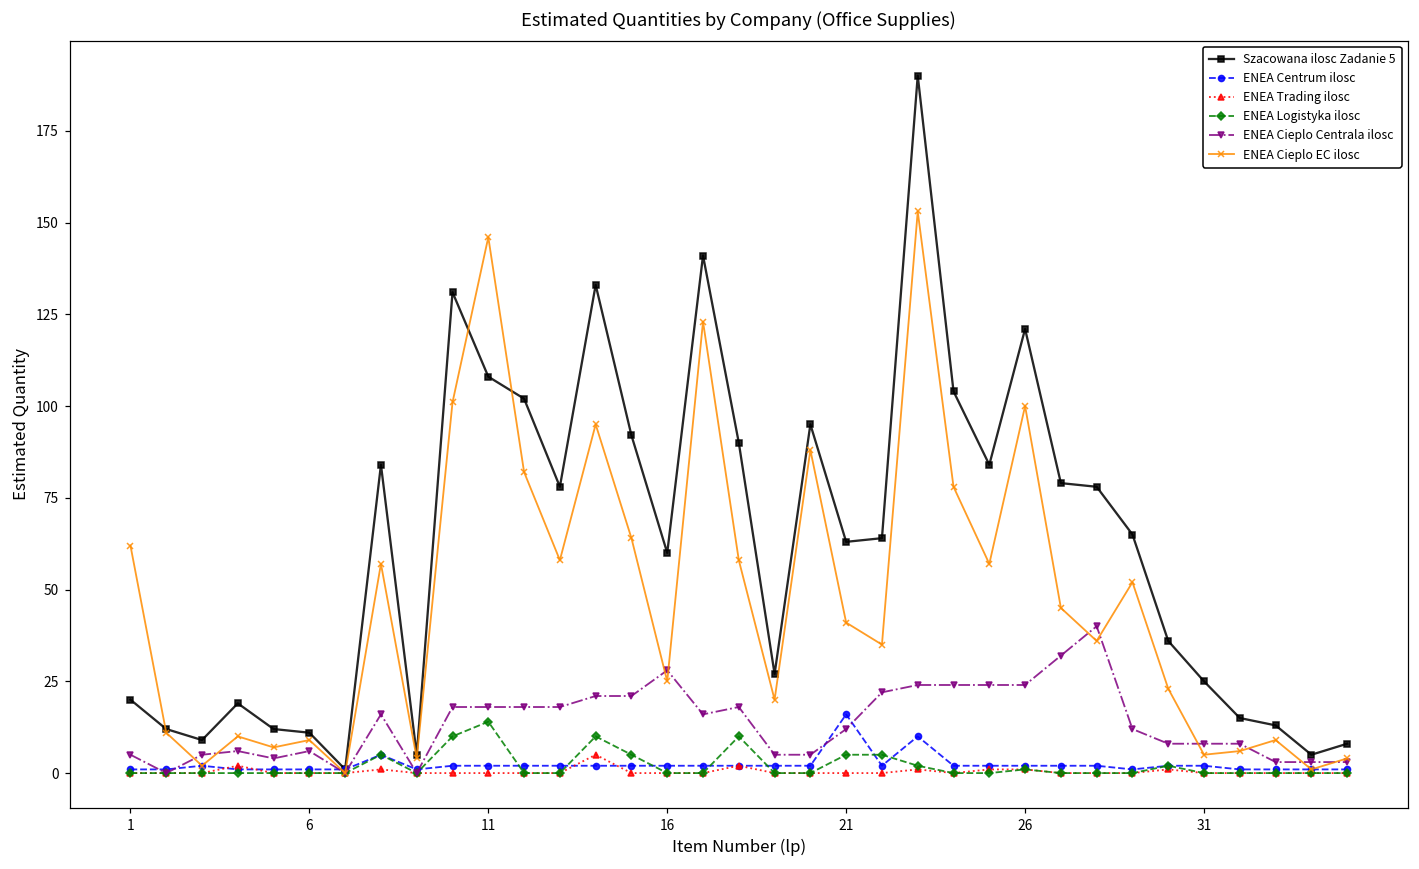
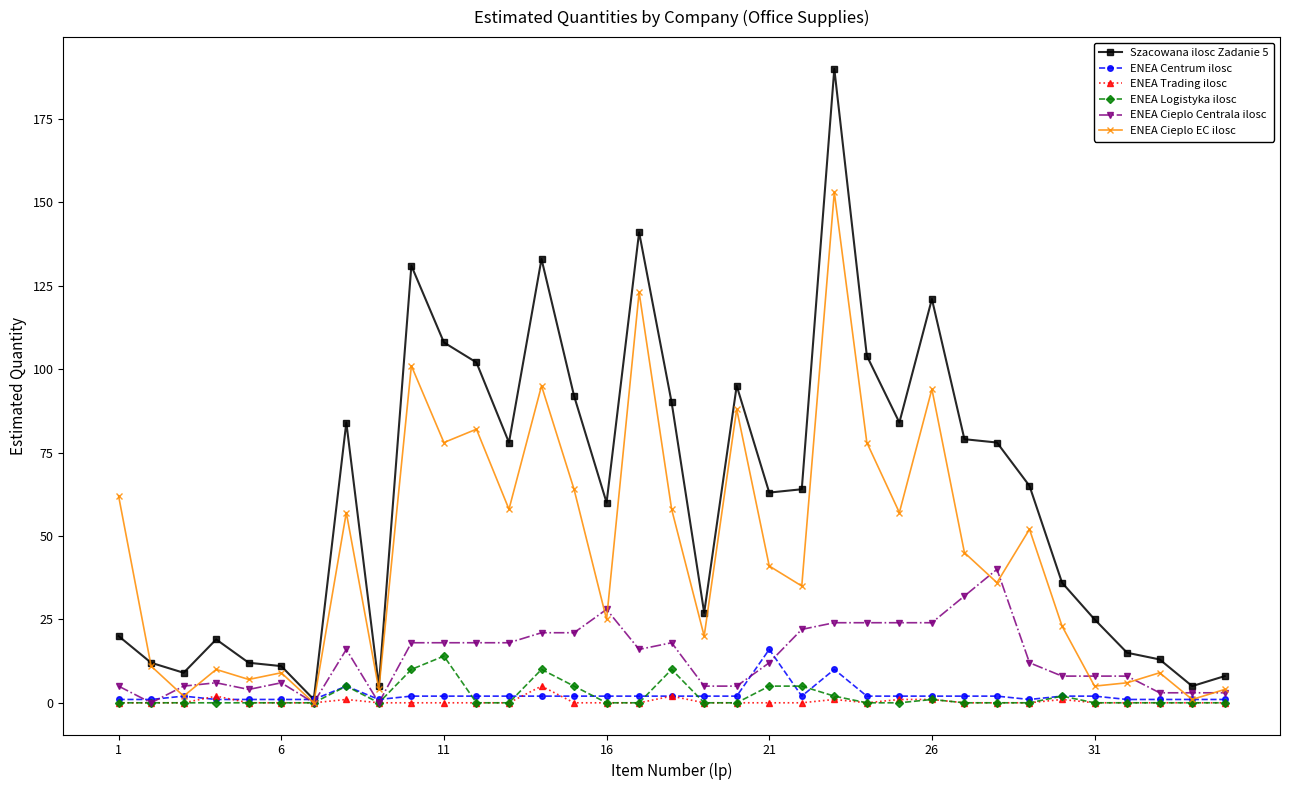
ENEA Cieplo EC ilosc, 11: 146 -> 78
ENEA Cieplo EC ilosc, 26: 100 -> 94
